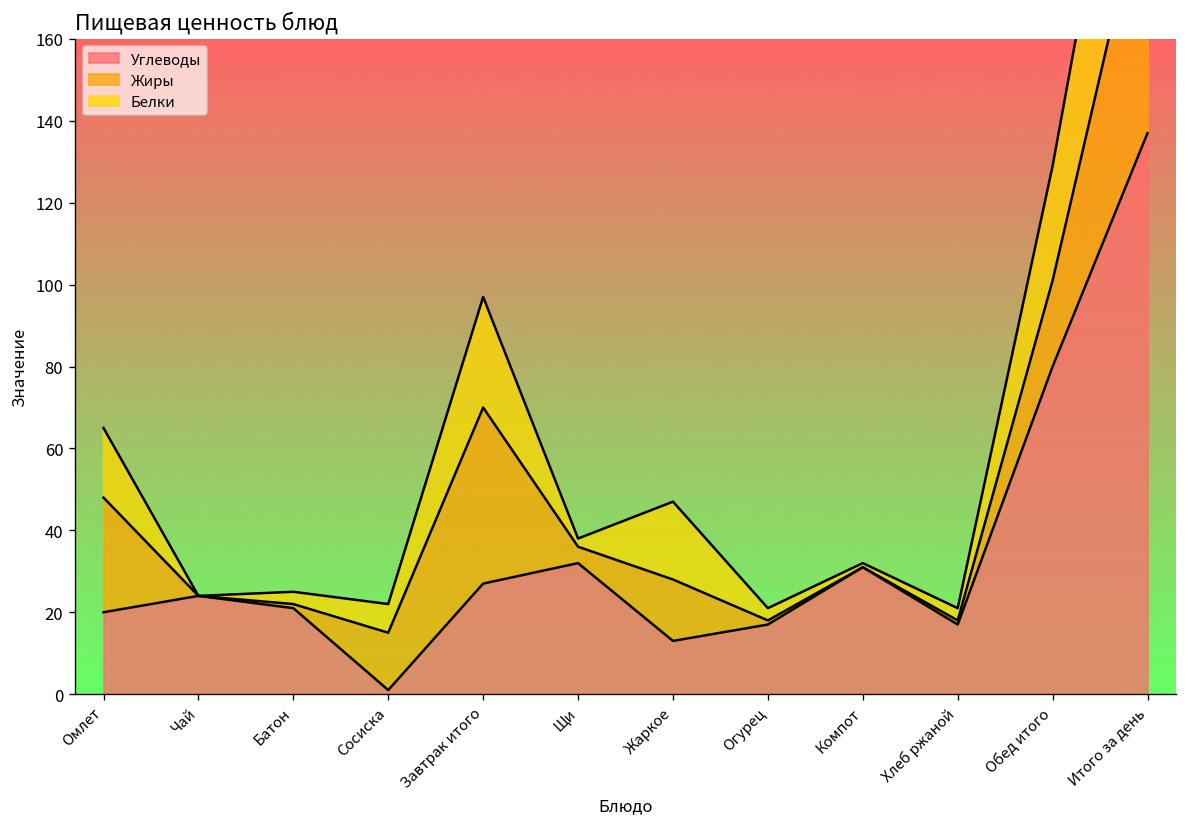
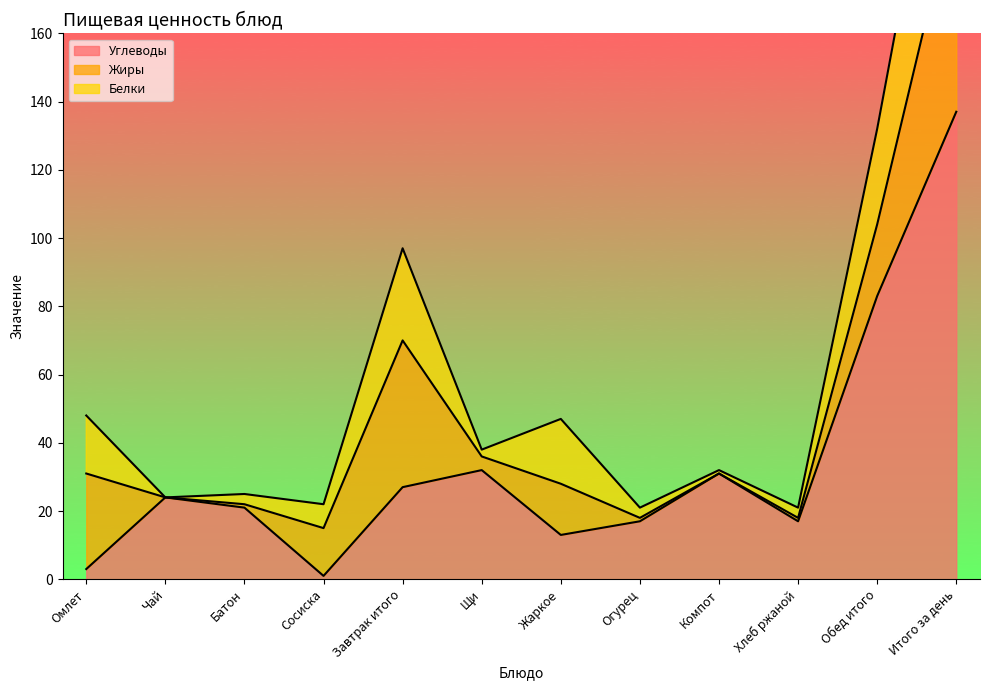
Углеводы, Омлет: 20 -> 3
Углеводы, Обед итого: 80 -> 83
